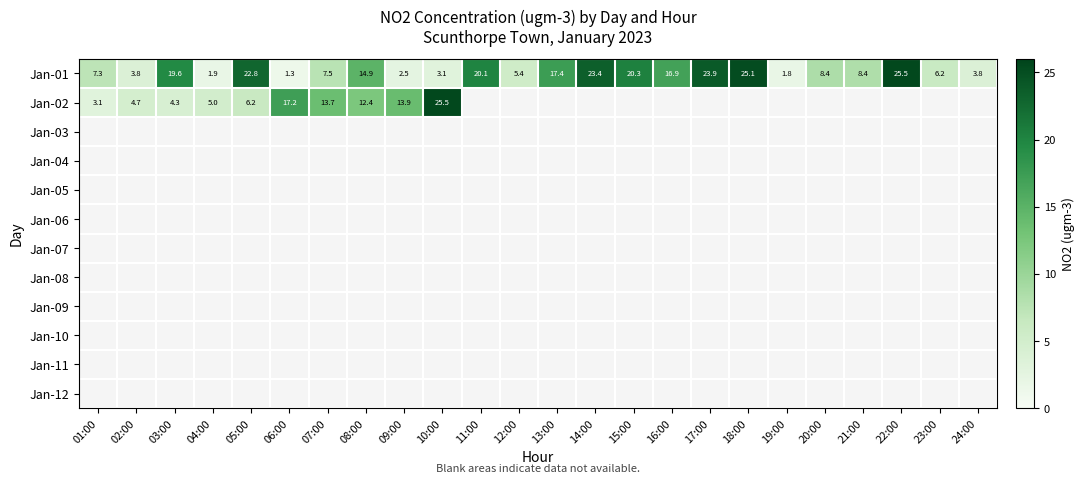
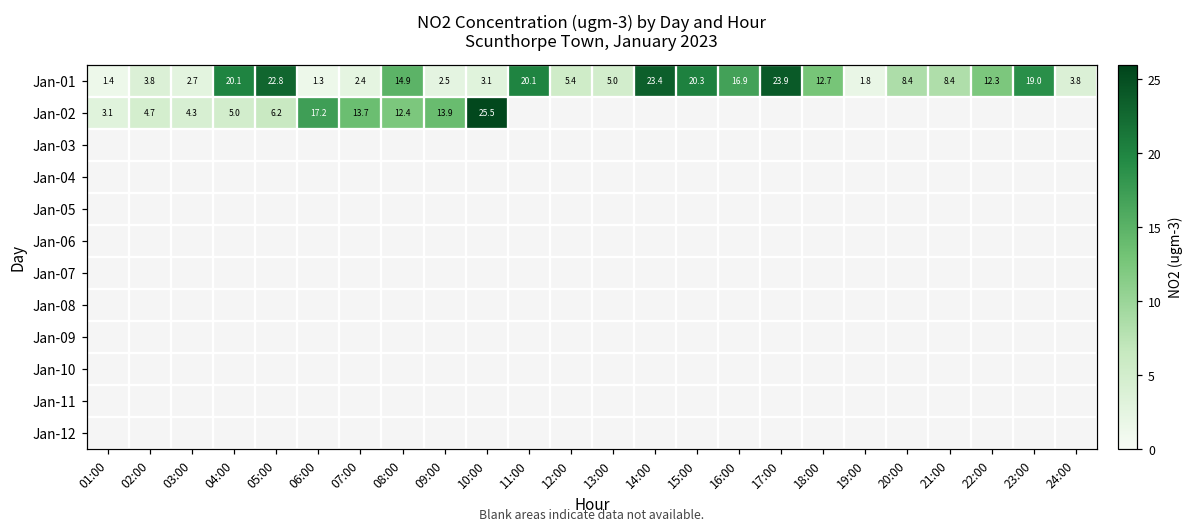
Jan-01, 01:00: 7.3 -> 1.4
Jan-01, 03:00: 19.6 -> 2.7
Jan-01, 04:00: 1.9 -> 20.1
Jan-01, 07:00: 7.5 -> 2.4
Jan-01, 13:00: 17.4 -> 5.0
Jan-01, 18:00: 25.1 -> 12.7
Jan-01, 22:00: 25.5 -> 12.3
Jan-01, 23:00: 6.2 -> 19.0
